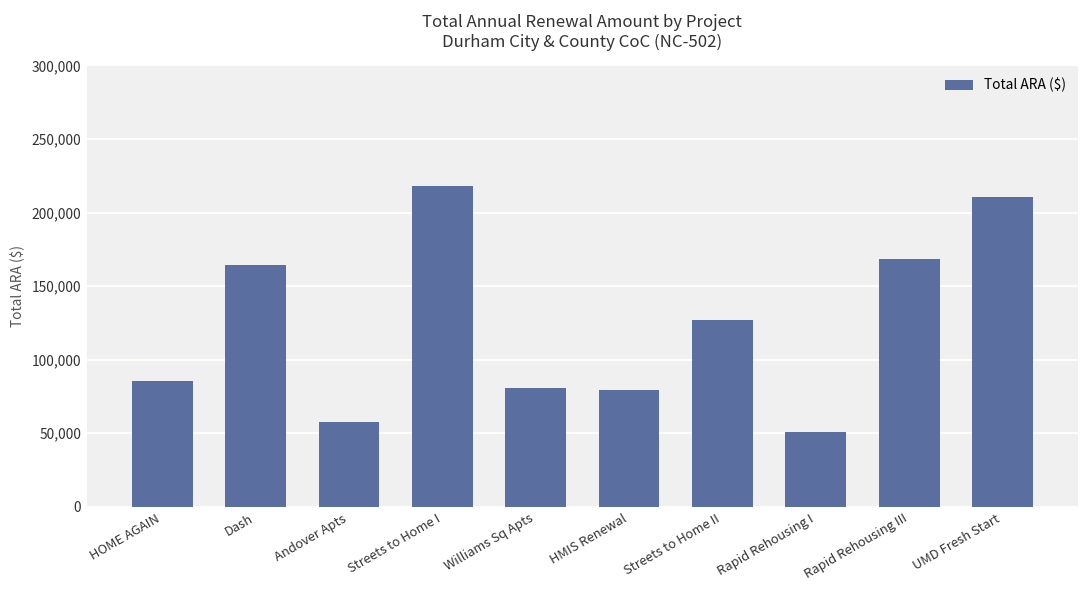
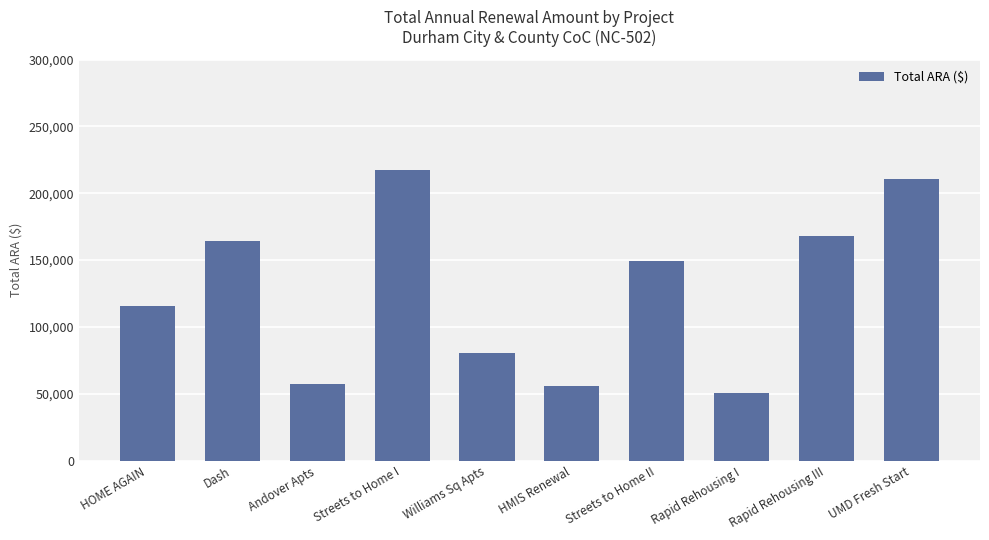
HOME AGAIN: 85,000 -> 116,000
HMIS Renewal: 79,000 -> 56,000
Streets to Home II: 127,000 -> 150,000
